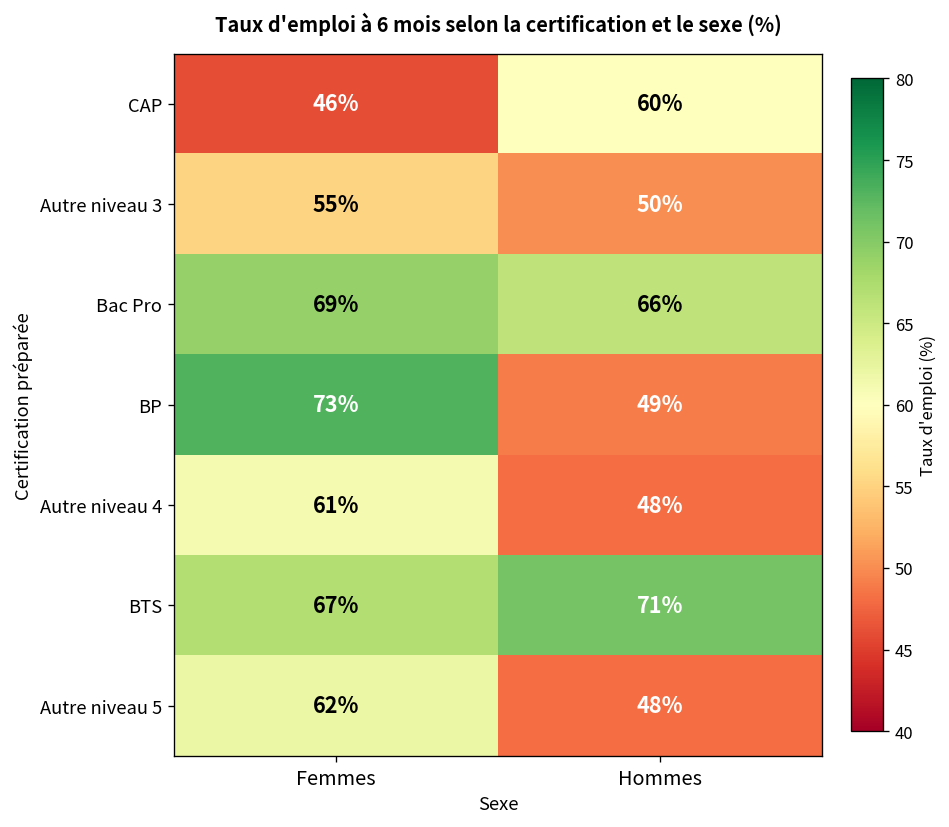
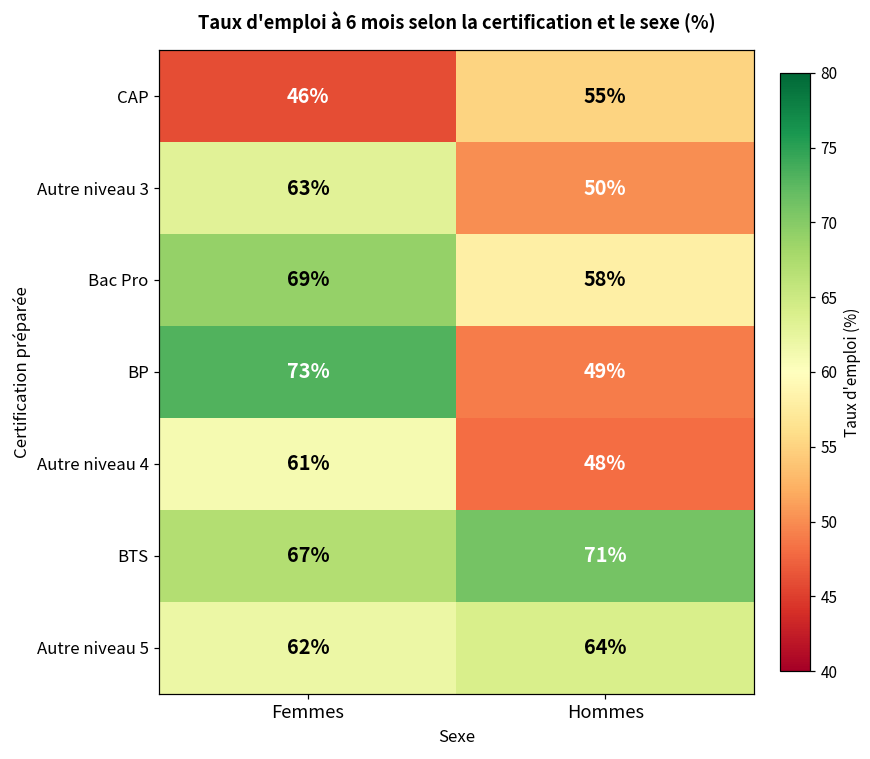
CAP, Hommes: 60% -> 55%
Autre niveau 3, Femmes: 55% -> 63%
Bac Pro, Hommes: 66% -> 58%
Autre niveau 5, Hommes: 48% -> 64%
